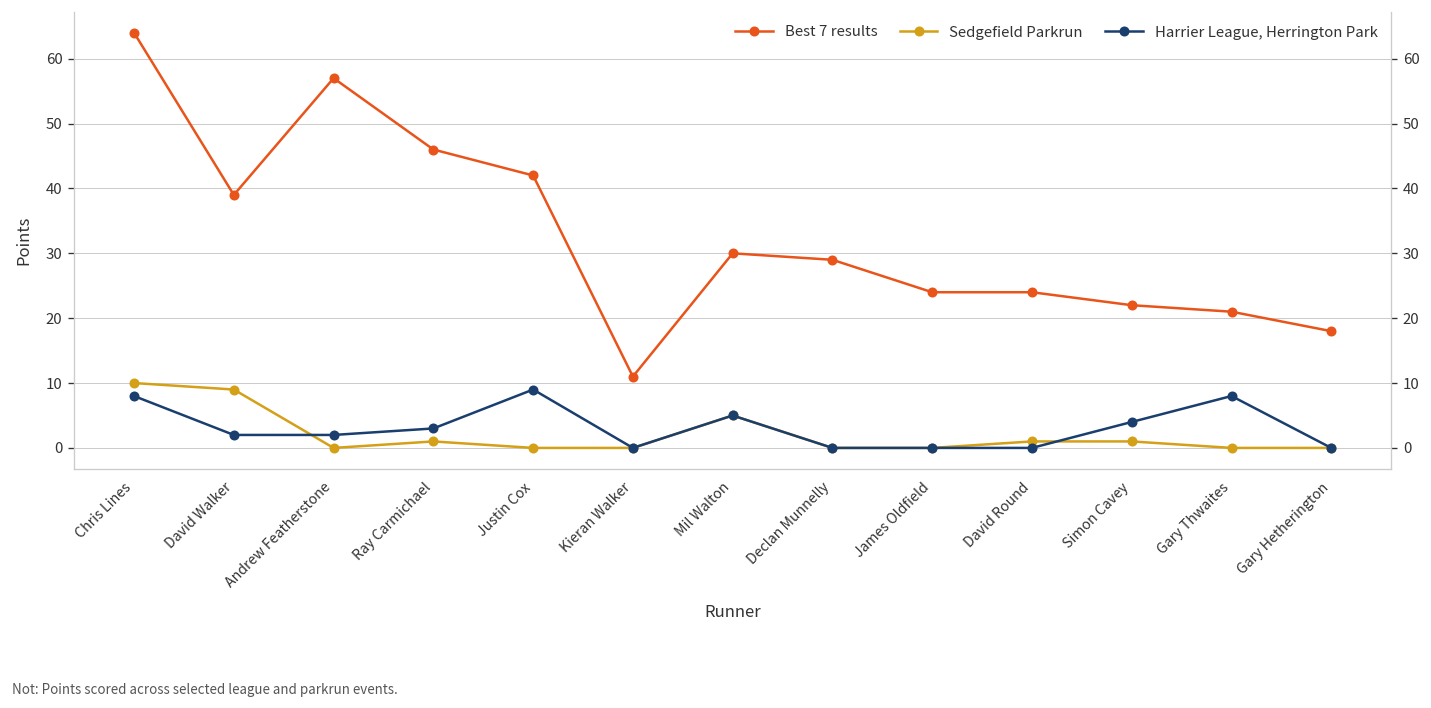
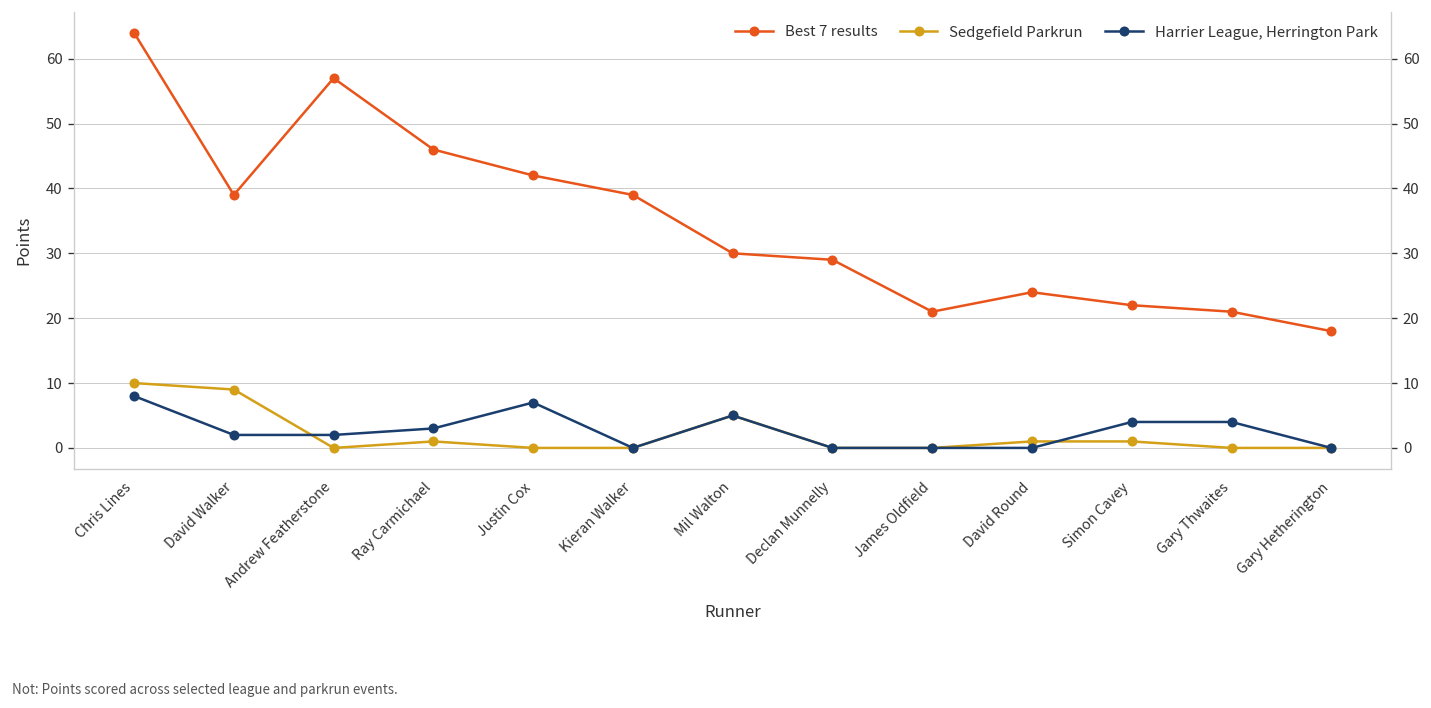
Harrier League, Herrington Park, Justin Cox: 9 -> 7
Best 7 results, Kieran Walker: 11 -> 39
Best 7 results, James Oldfield: 24 -> 21
Harrier League, Herrington Park, Gary Thwaites: 8 -> 4
